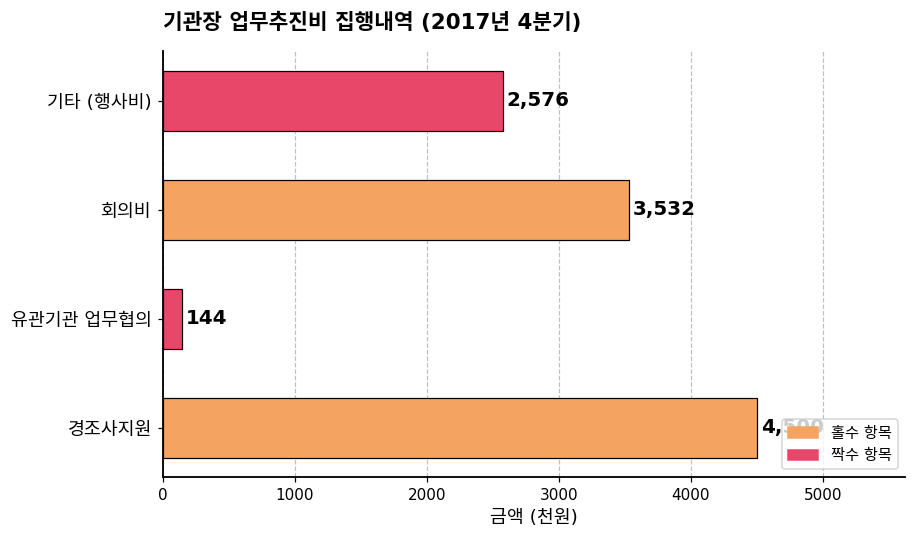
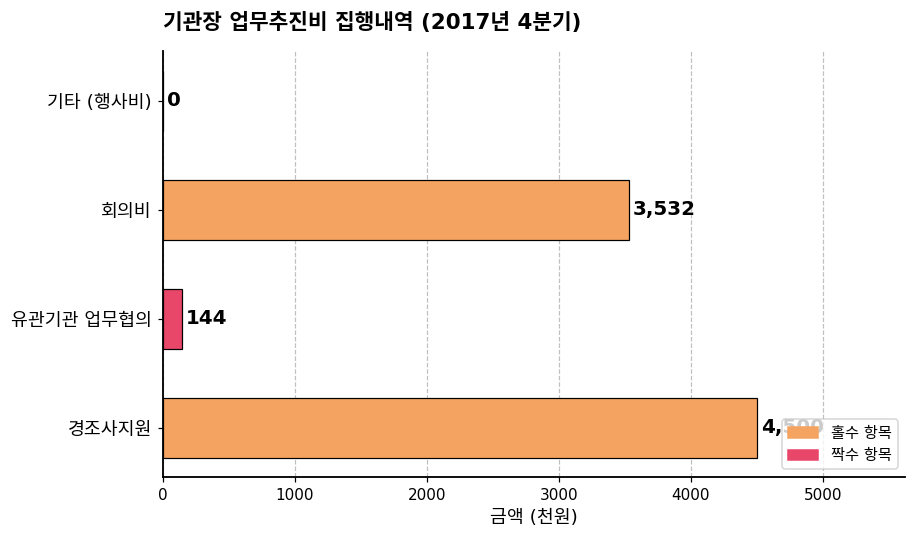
기타 (행사비): 2,576 -> 0
